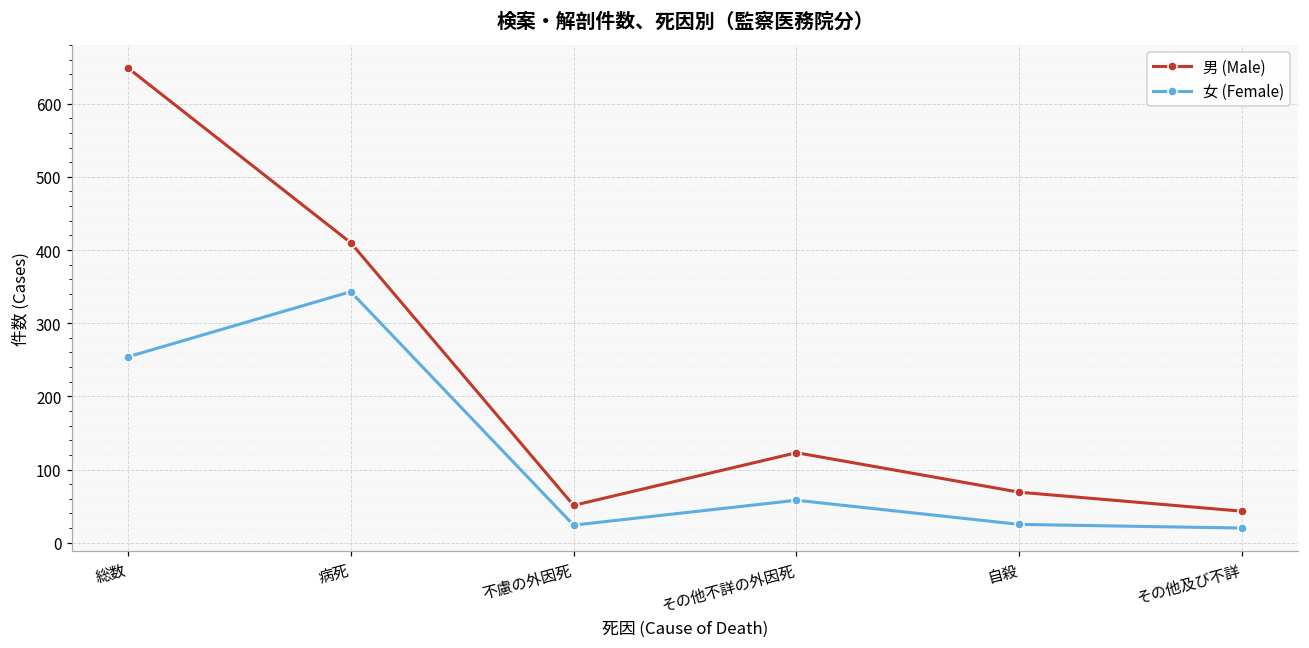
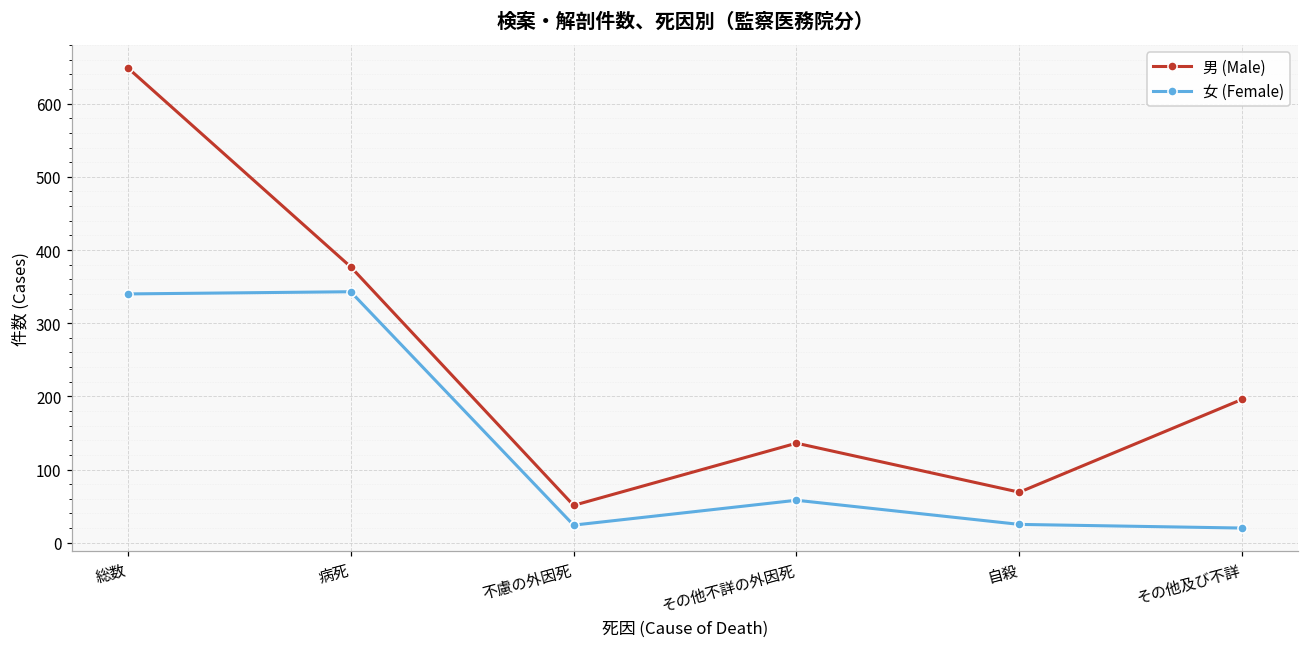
女 (Female), 総数: 250 -> 340
男 (Male), 病死: 410 -> 380
男 (Male), その他不詳の外因死: 120 -> 140
男 (Male), その他及び不詳: 40 -> 200
